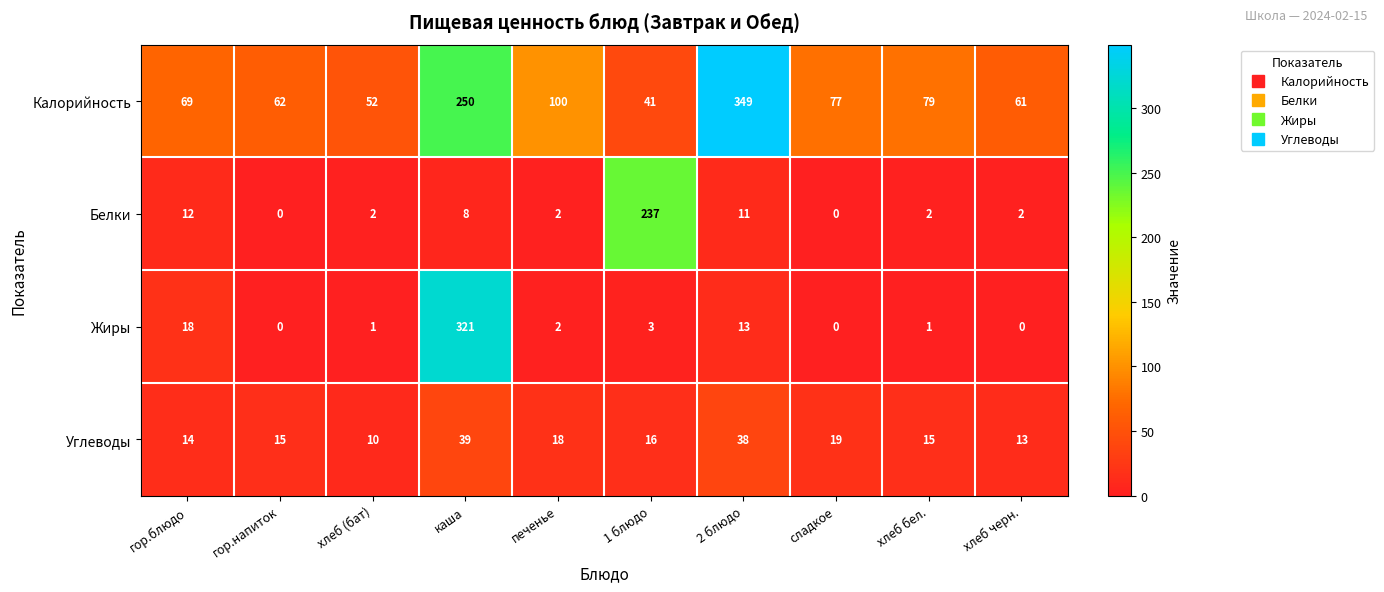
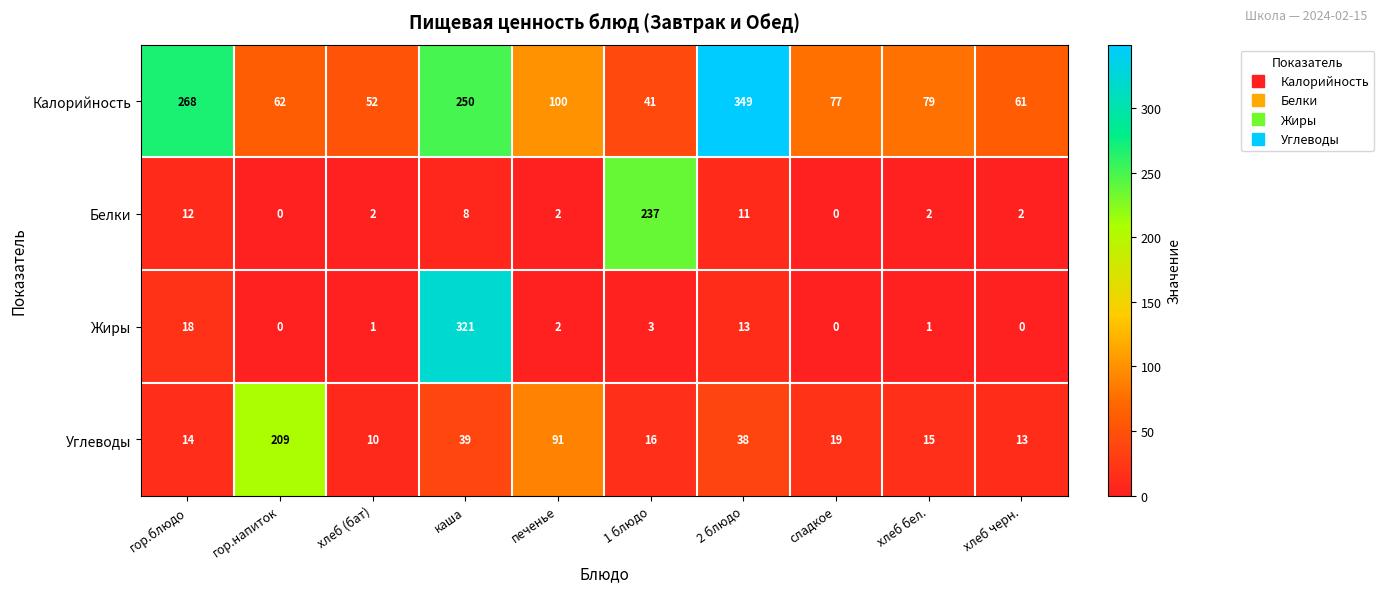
Калорийность, гор.блюдо: 69 -> 268
Углеводы, гор.напиток: 15 -> 209
Углеводы, печенье: 18 -> 91
